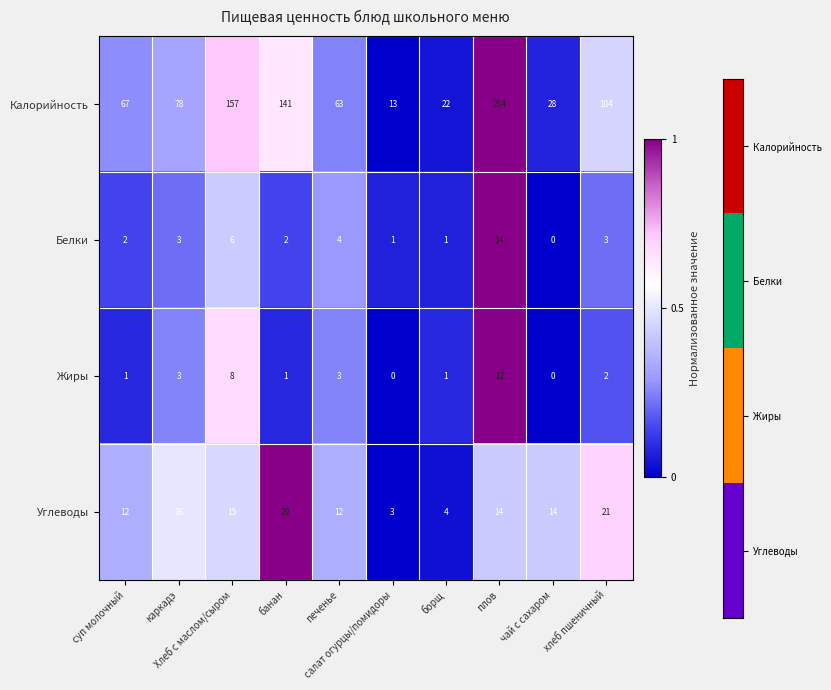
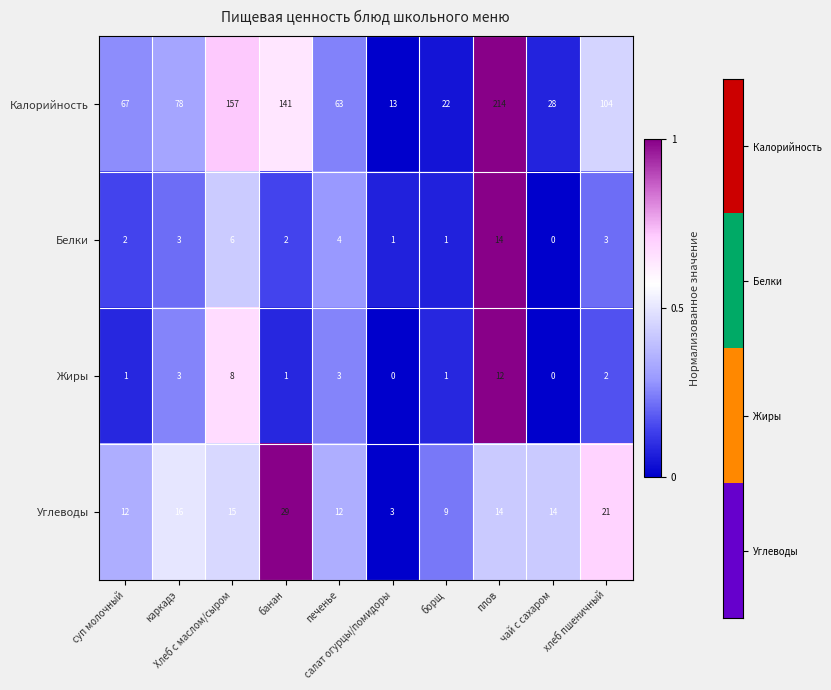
Пищевая ценность блюд школьного меню, Углеводы, борщ: 4 -> 9
